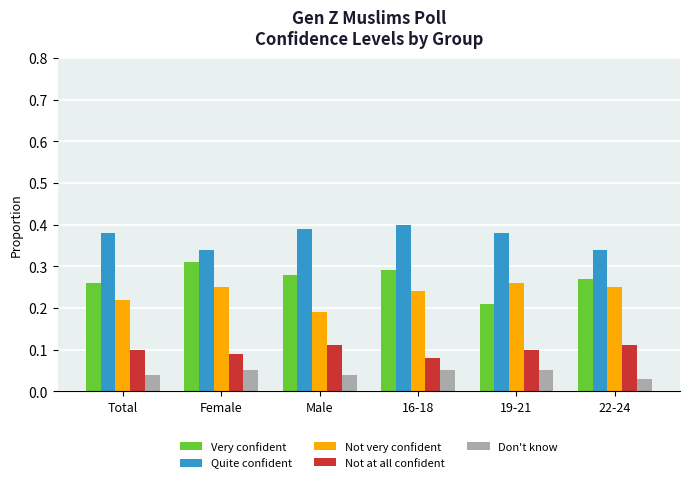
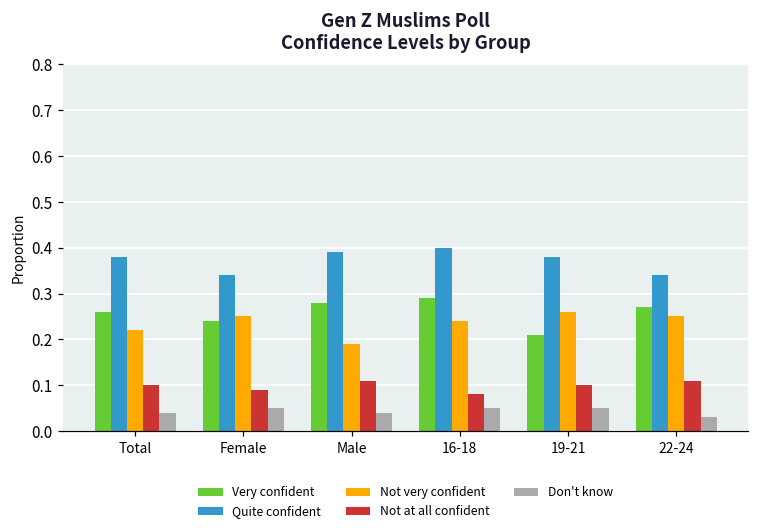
Very confident, Female: 0.31 -> 0.24
